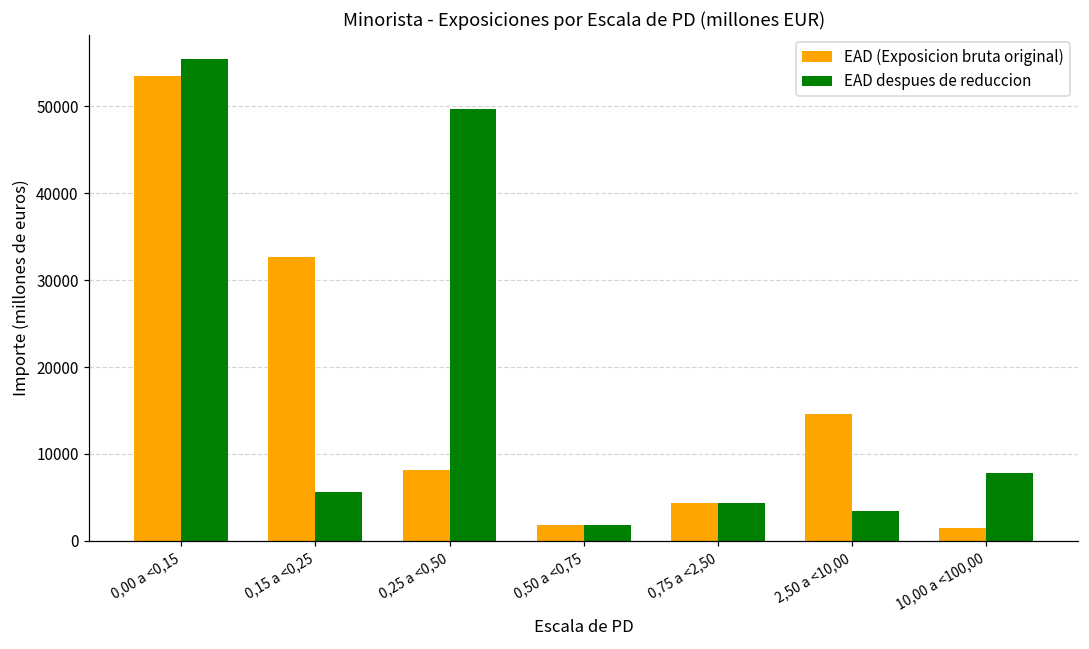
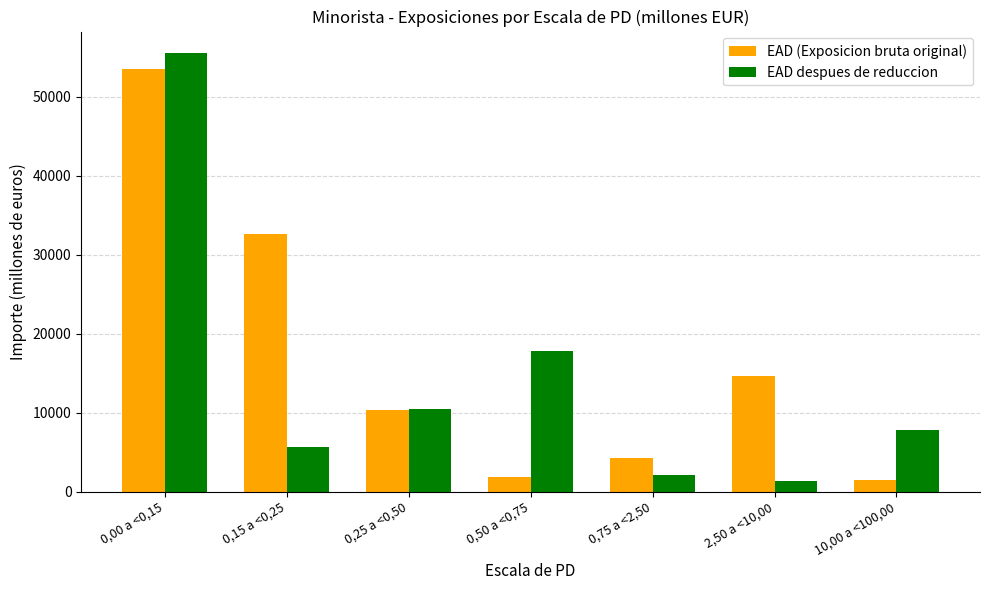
EAD (Exposicion bruta original), 0,25 a <0,50: 8000 -> 10000
EAD despues de reduccion, 0,25 a <0,50: 50000 -> 10000
EAD despues de reduccion, 0,50 a <0,75: 2000 -> 18000
EAD despues de reduccion, 0,75 a <2,50: 4000 -> 2000
EAD despues de reduccion, 2,50 a <10,00: 3000 -> 1000
